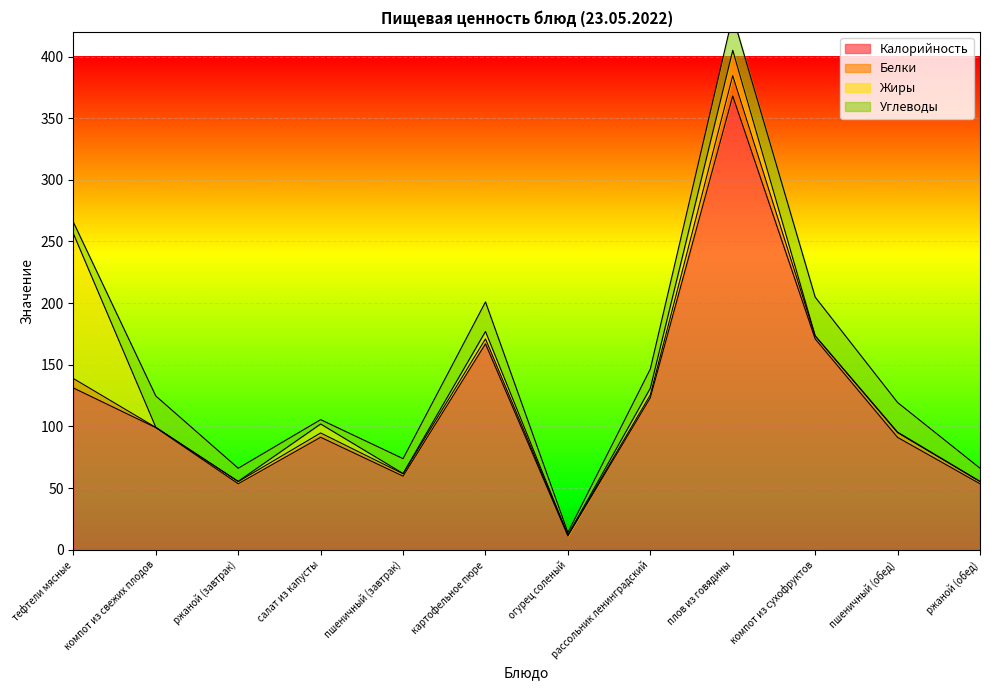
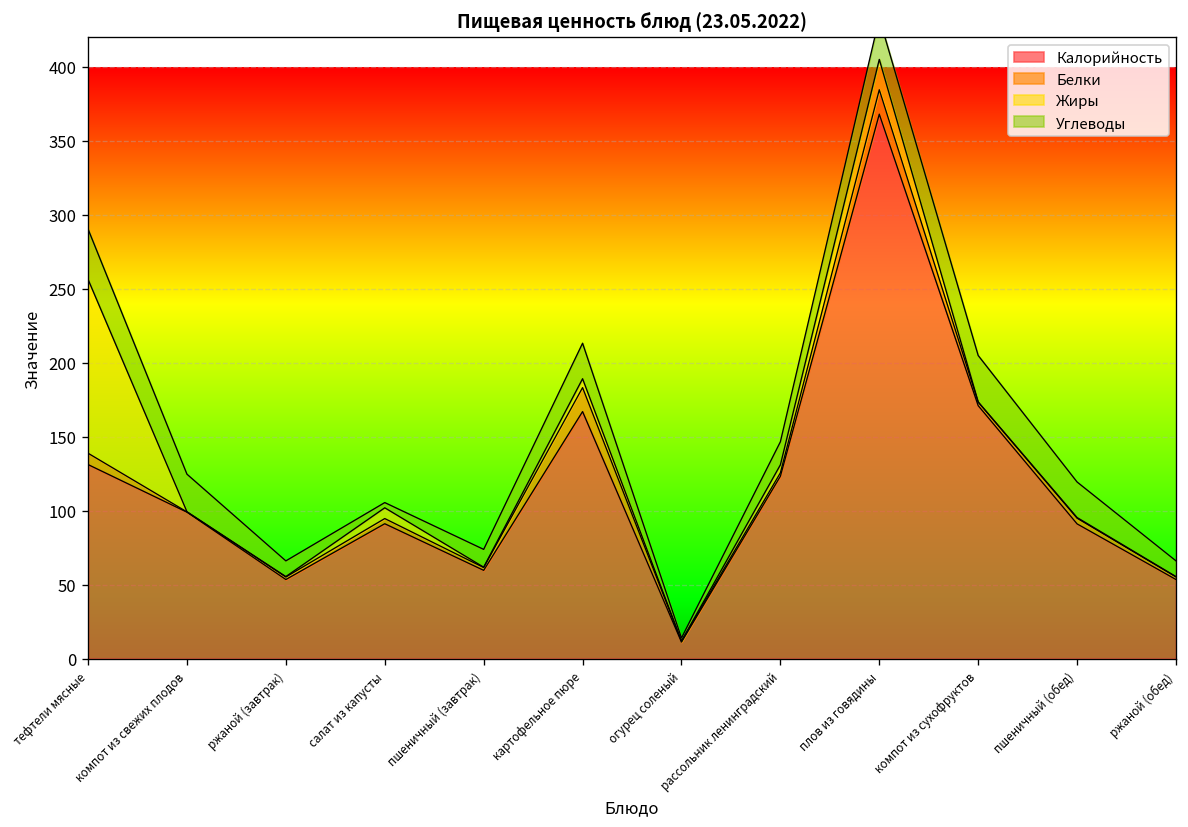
Углеводы, тефтели мясные: 9 -> 34
Белки, картофельное пюре: 4 -> 16
